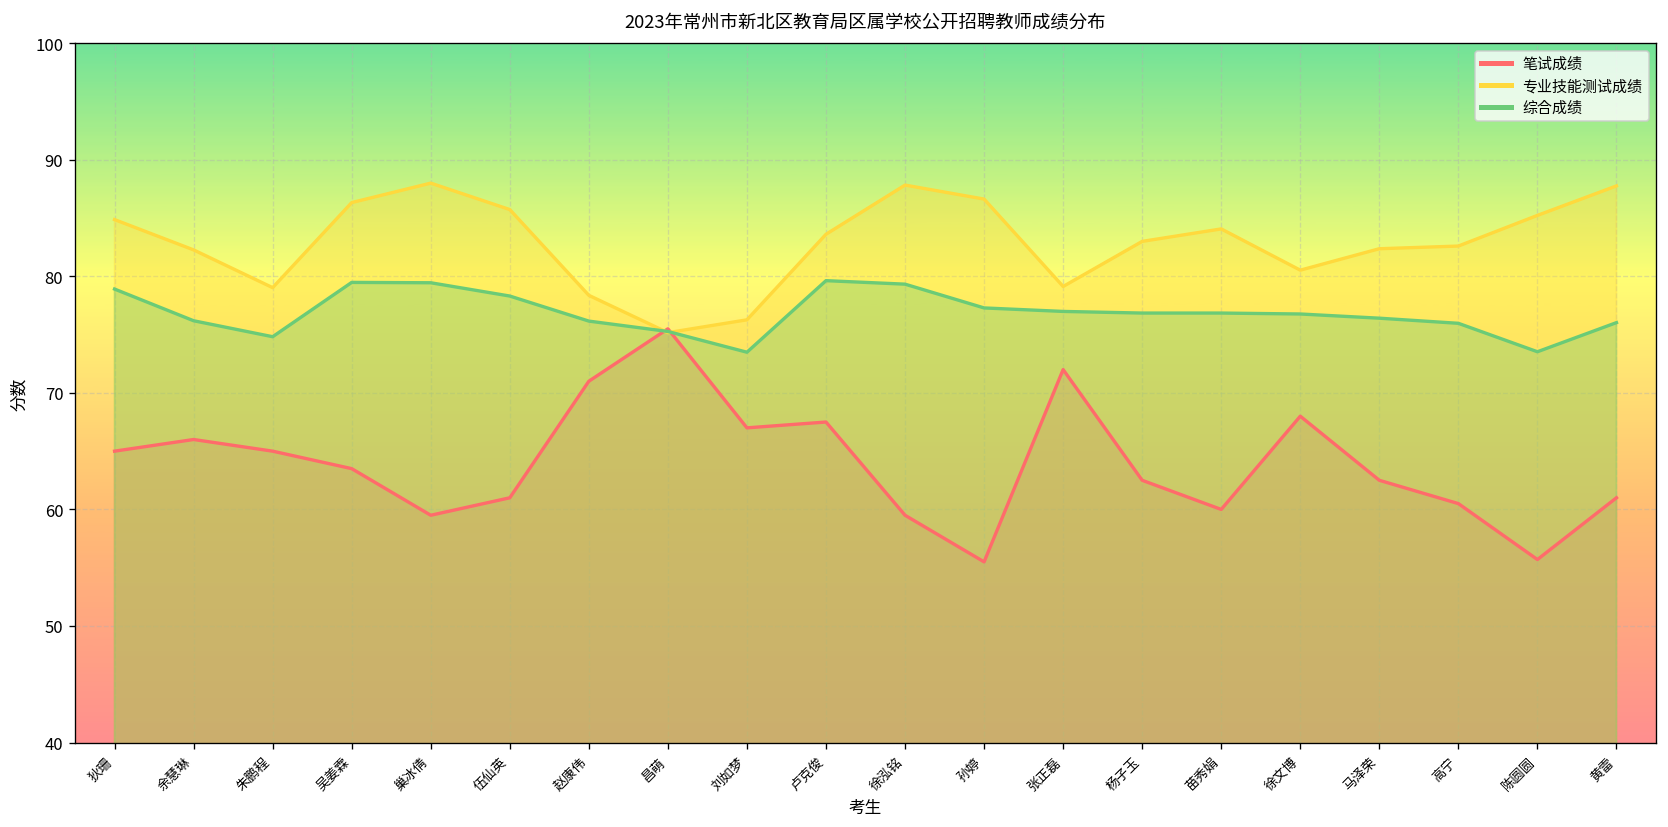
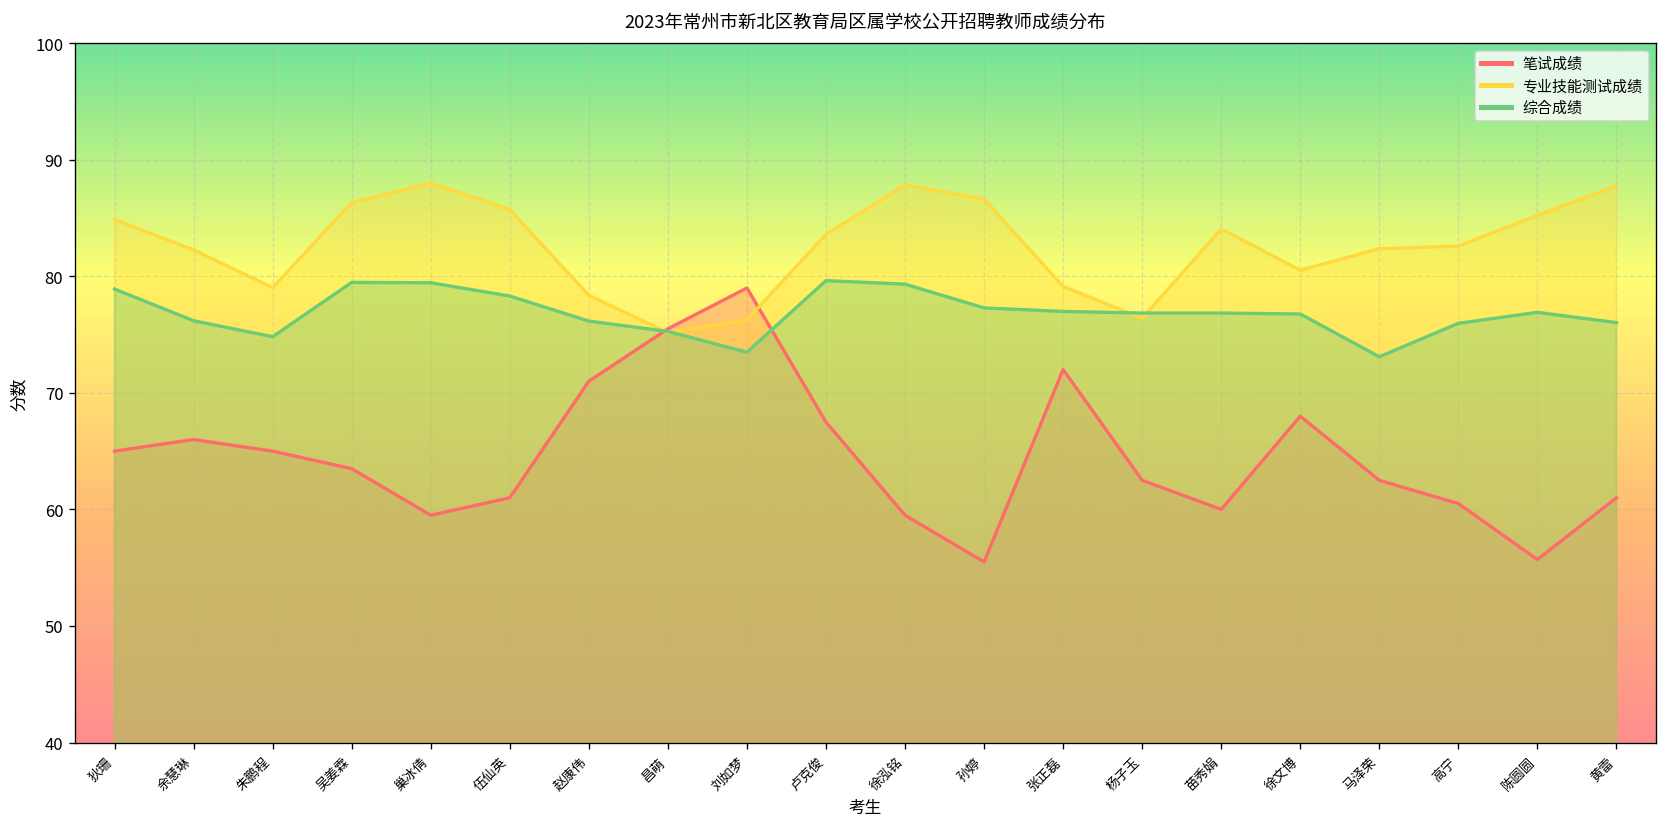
笔试成绩, 刘如梦: 67 -> 79
专业技能测试成绩, 杨子玉: 83 -> 76
综合成绩, 马泽荣: 76 -> 73
综合成绩, 陈圆圆: 74 -> 77
